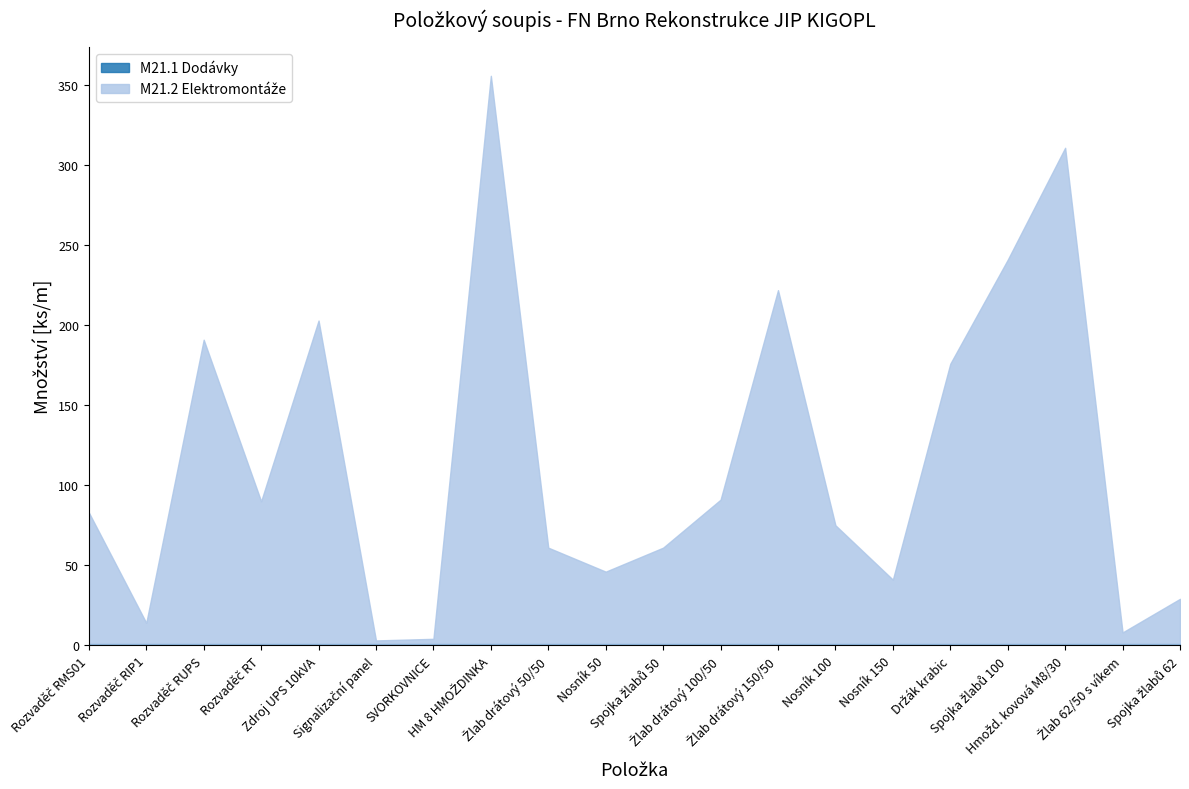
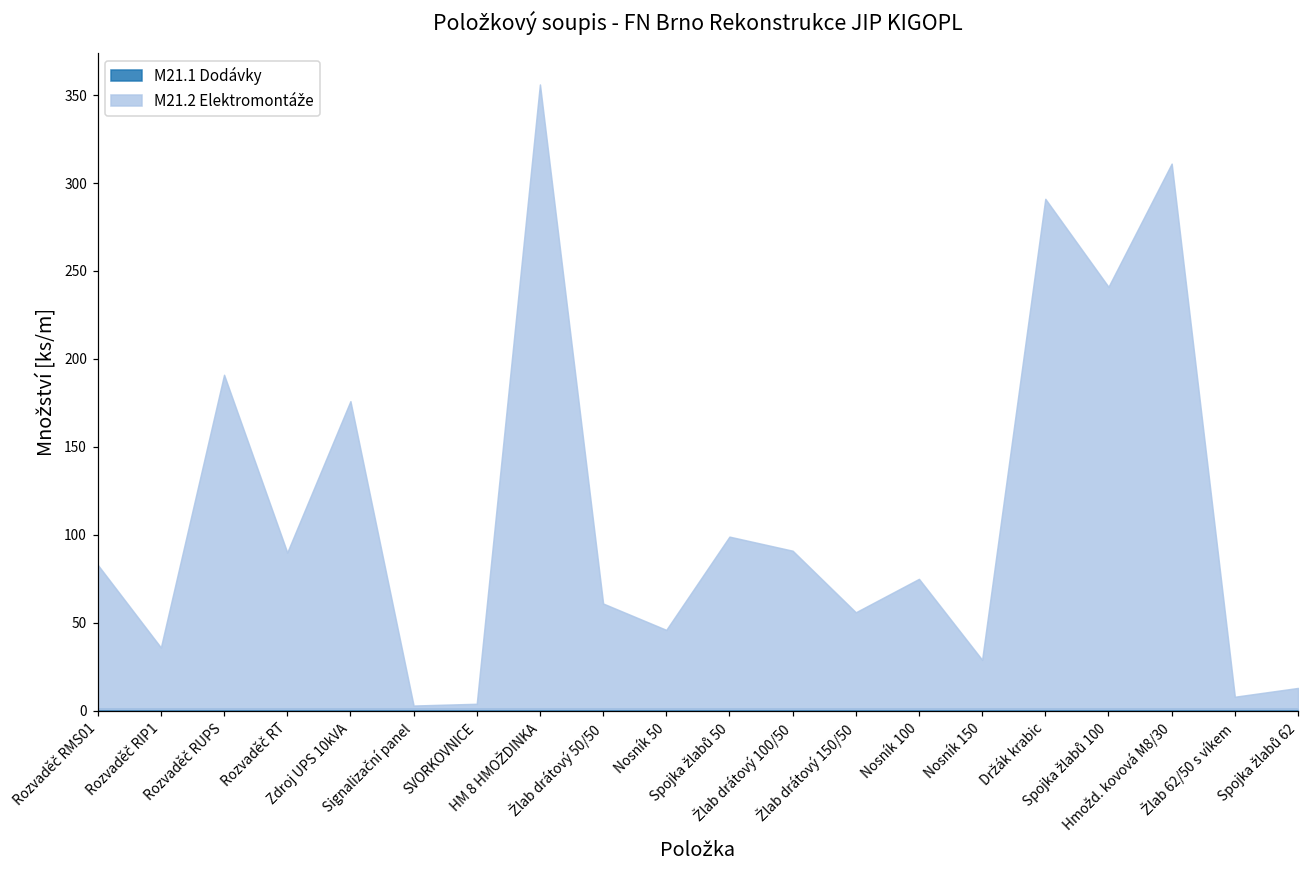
M21.2 Elektromontáže, Rozvaděč RIP1: 13 -> 35
M21.2 Elektromontáže, Zdroj UPS 10kVA: 202 -> 175
M21.2 Elektromontáže, Spojka žlabů 50: 60 -> 98
M21.2 Elektromontáže, Žlab drátový 150/50: 221 -> 55
M21.2 Elektromontáže, Nosník 150: 40 -> 28
M21.2 Elektromontáže, Držák krabic: 175 -> 290
M21.2 Elektromontáže, Spojka žlabů 62: 28 -> 12
